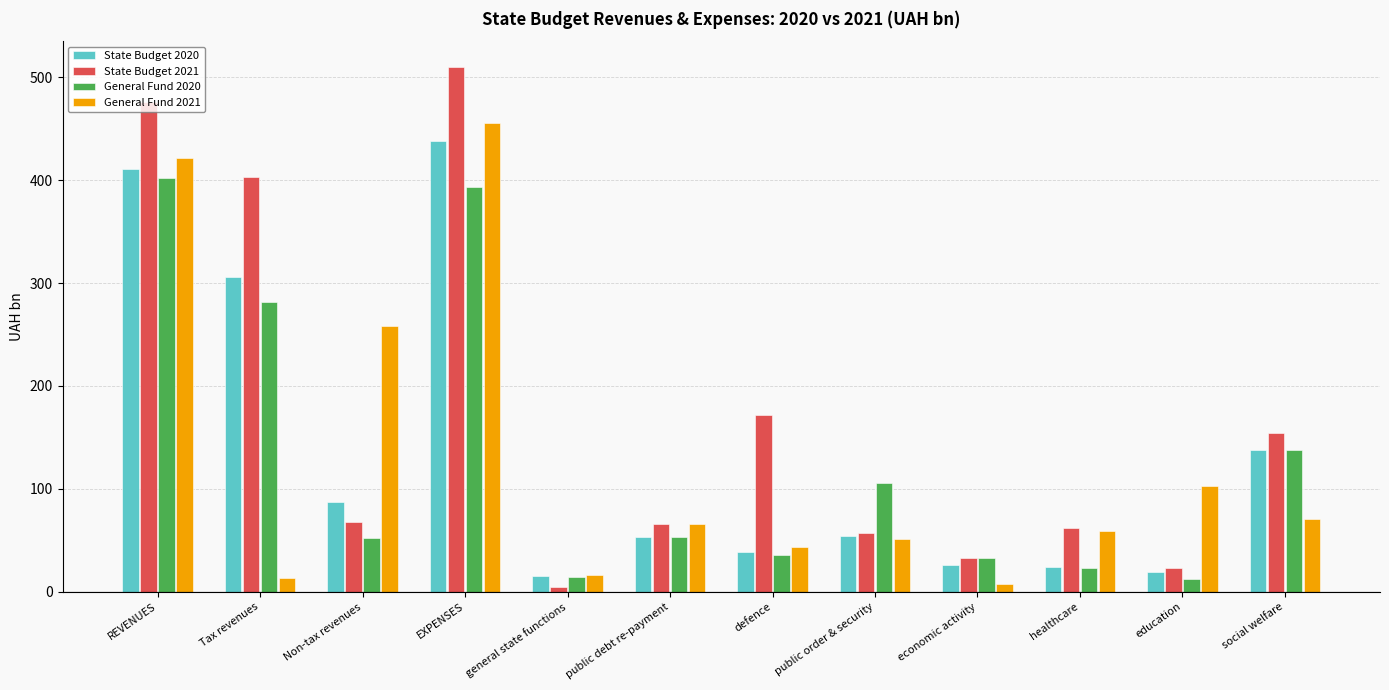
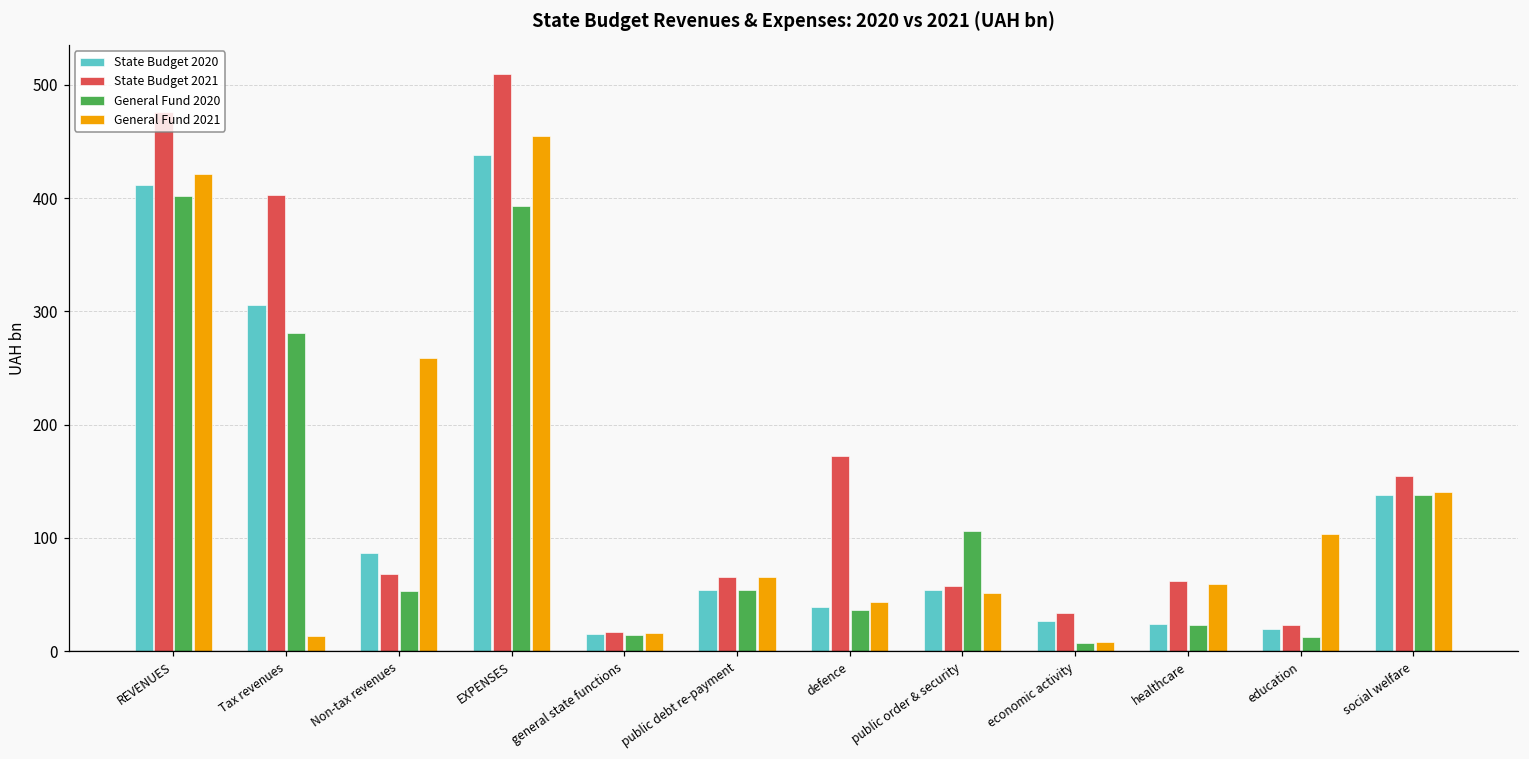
State Budget 2021, general state functions: 5 -> 17
General Fund 2020, economic activity: 33 -> 7
General Fund 2021, social welfare: 71 -> 141
